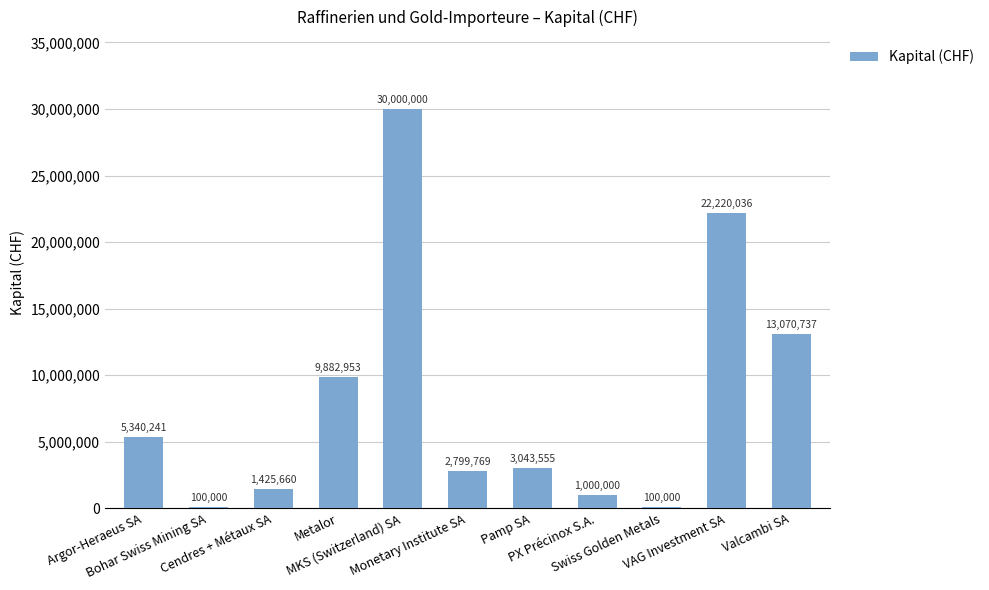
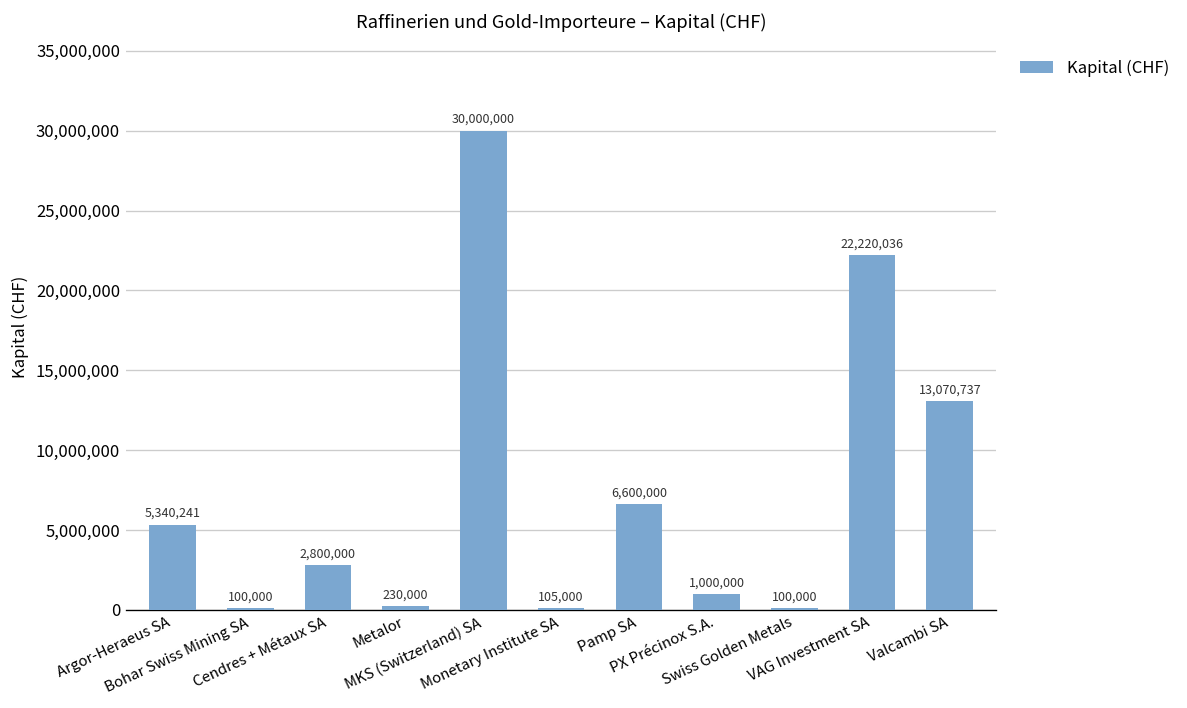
Cendres + Métaux SA: 1,425,660 -> 2,800,000
Metalor: 9,882,953 -> 230,000
Monetary Institute SA: 2,799,769 -> 105,000
Pamp SA: 3,043,555 -> 6,600,000
